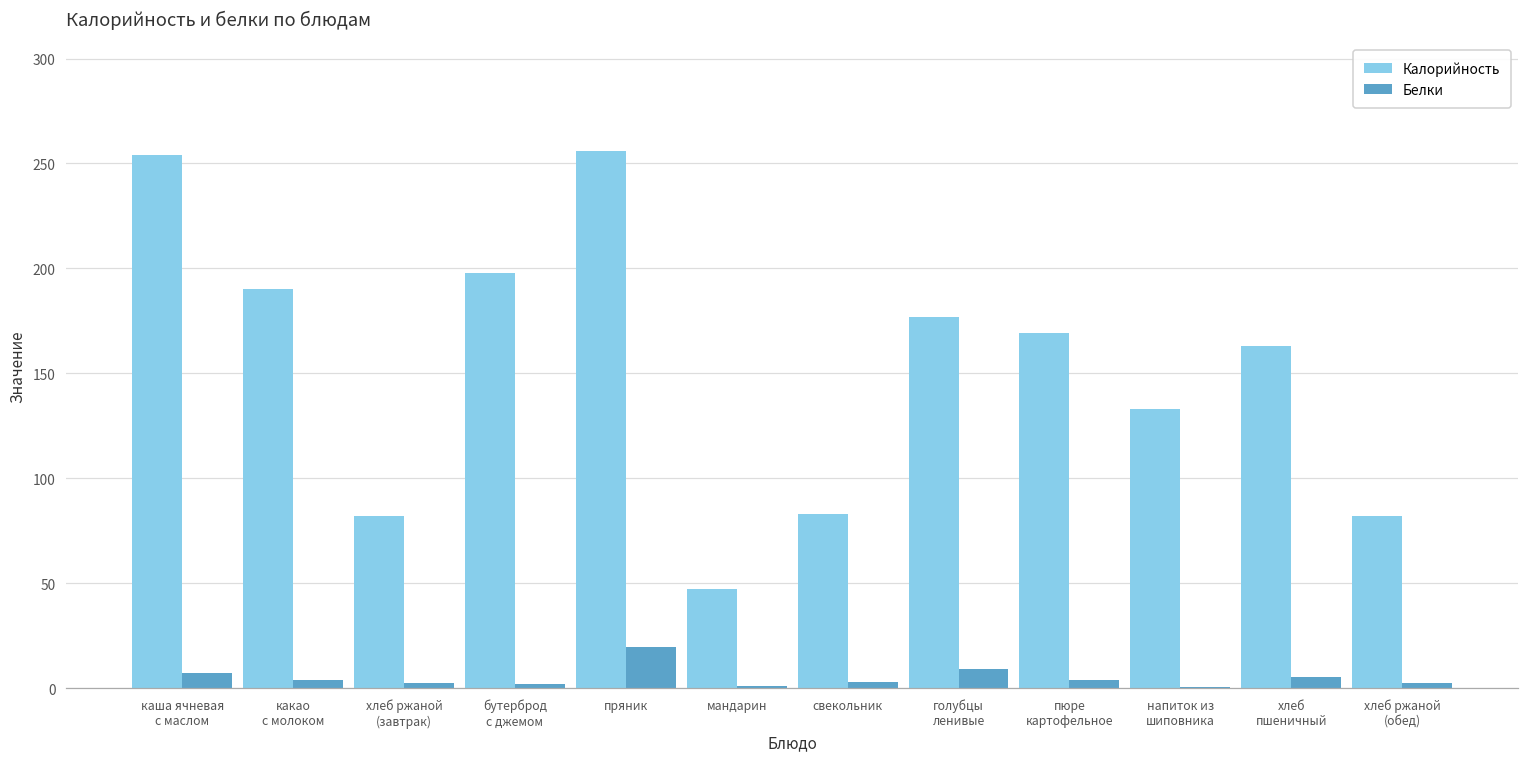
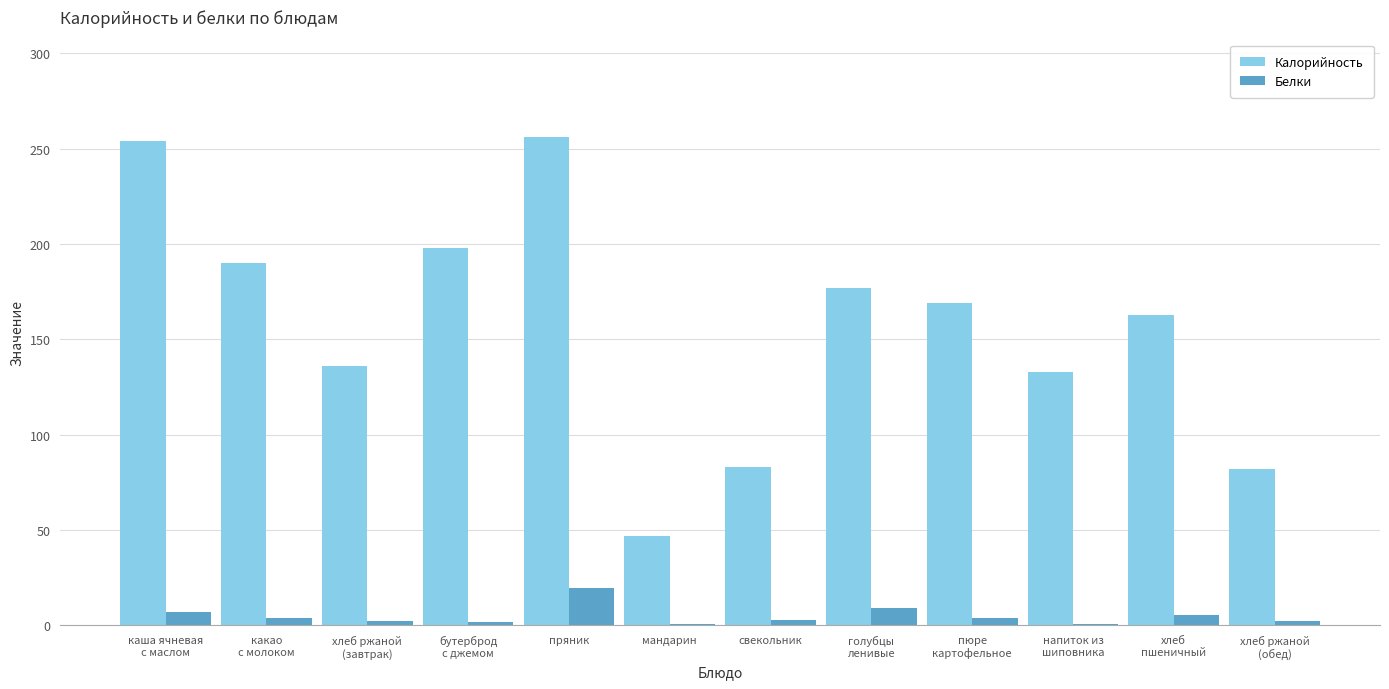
Калорийность, хлеб ржаной (завтрак): 82 -> 136
